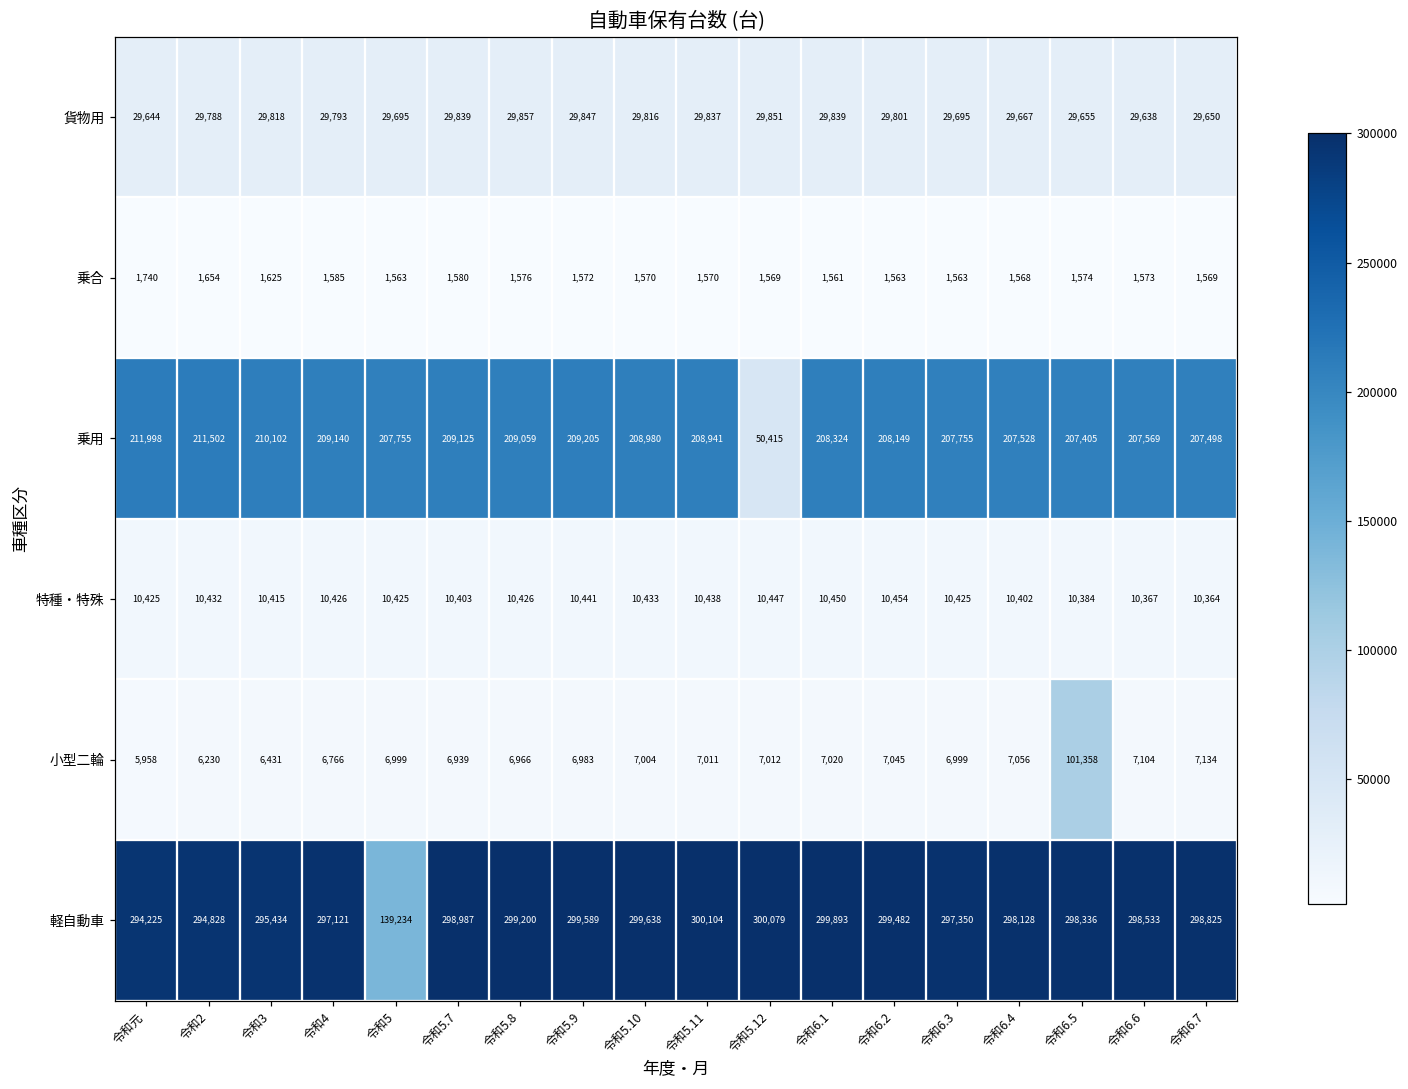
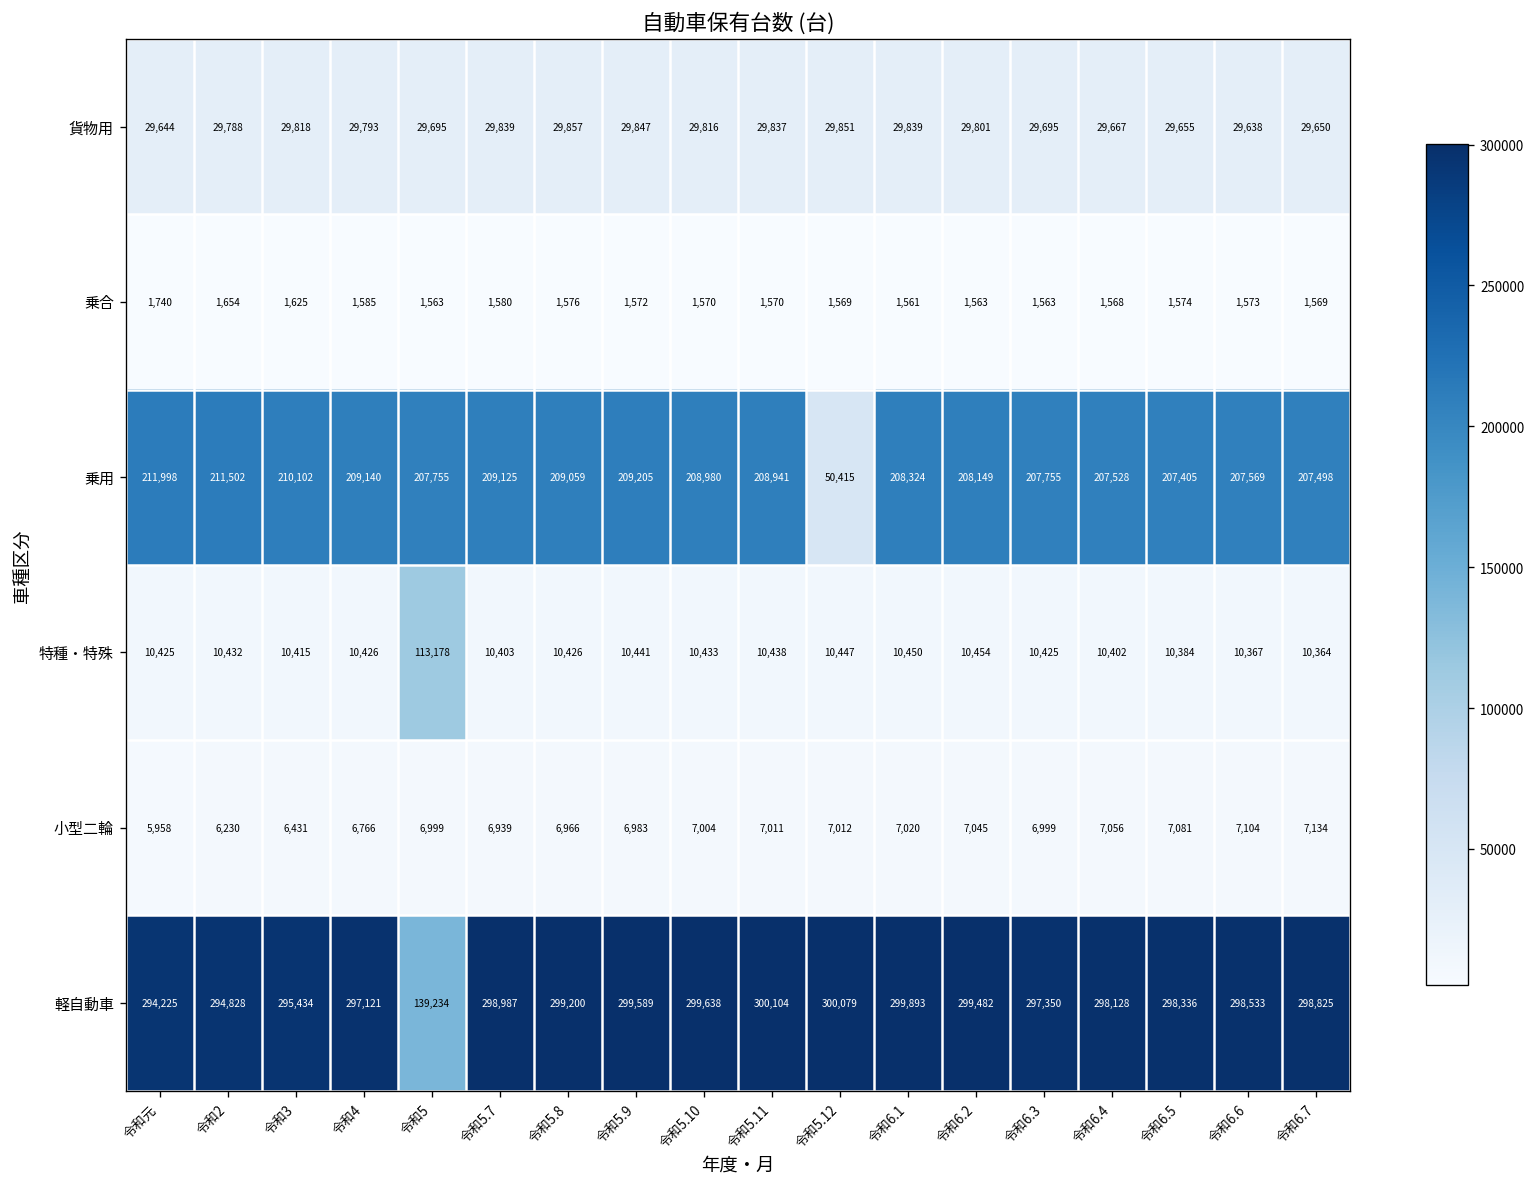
特種・特殊, 令和5: 10,425 -> 113,178
小型二輪, 令和6.5: 101,358 -> 7,081
